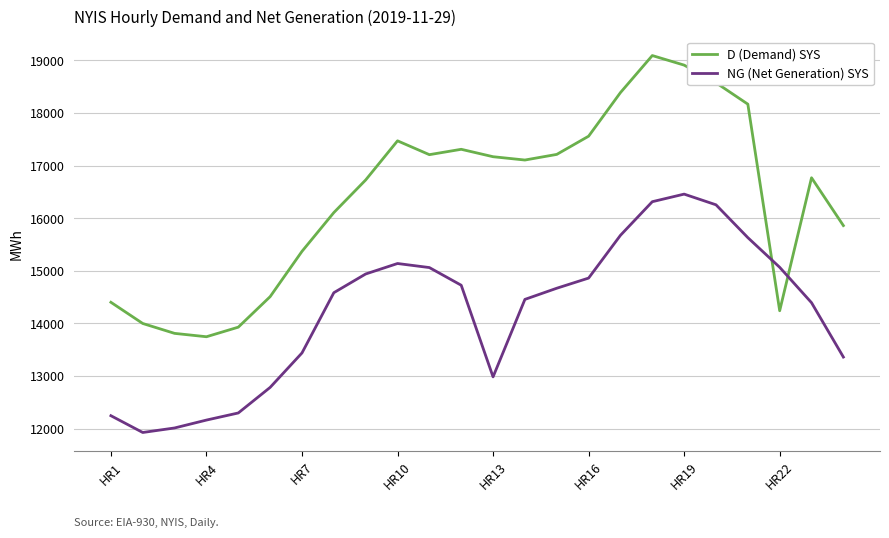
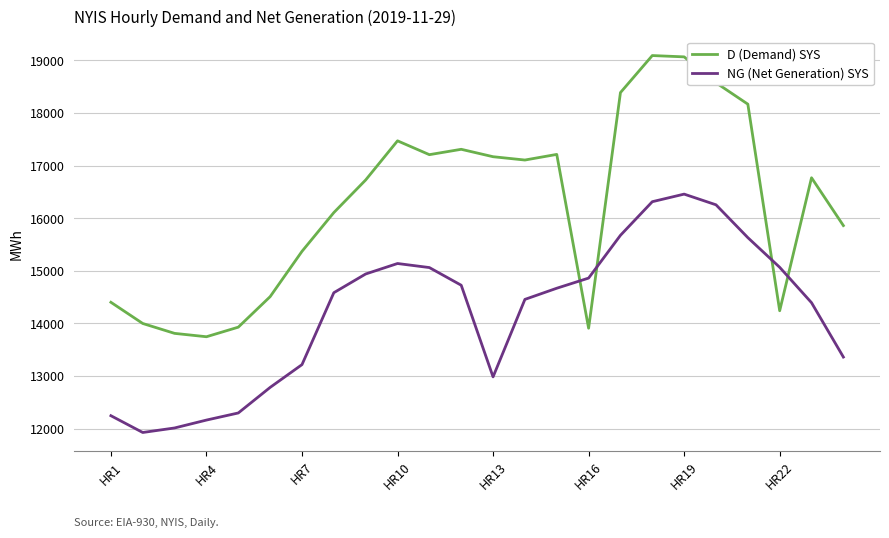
NG (Net Generation) SYS, HR7: 13400 -> 13200
D (Demand) SYS, HR16: 17600 -> 13900
D (Demand) SYS, HR19: 18900 -> 19100
